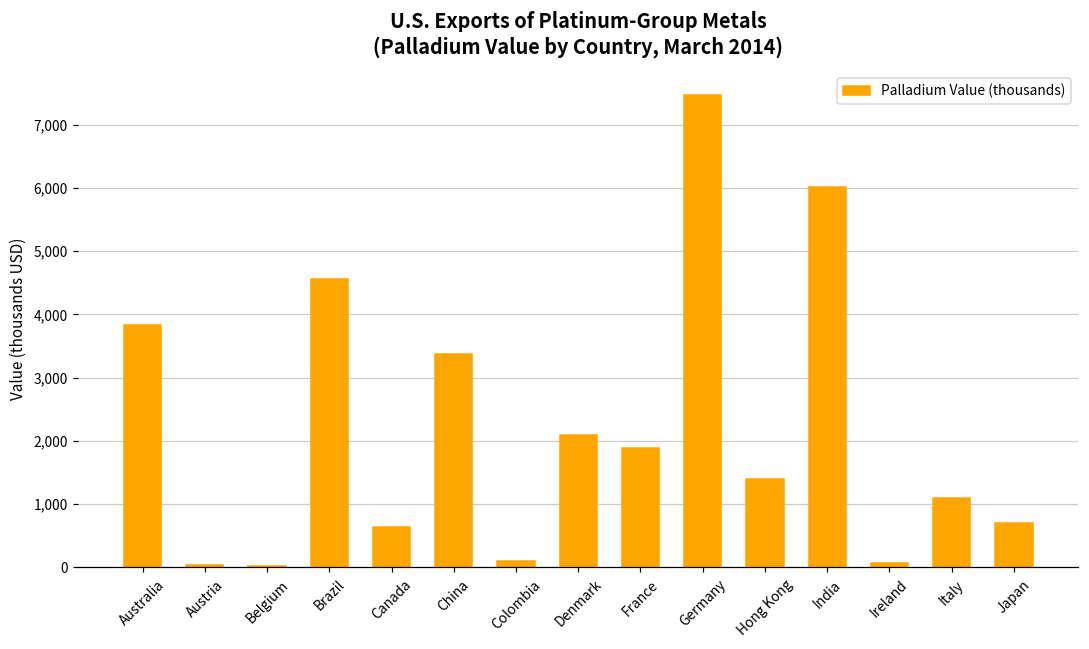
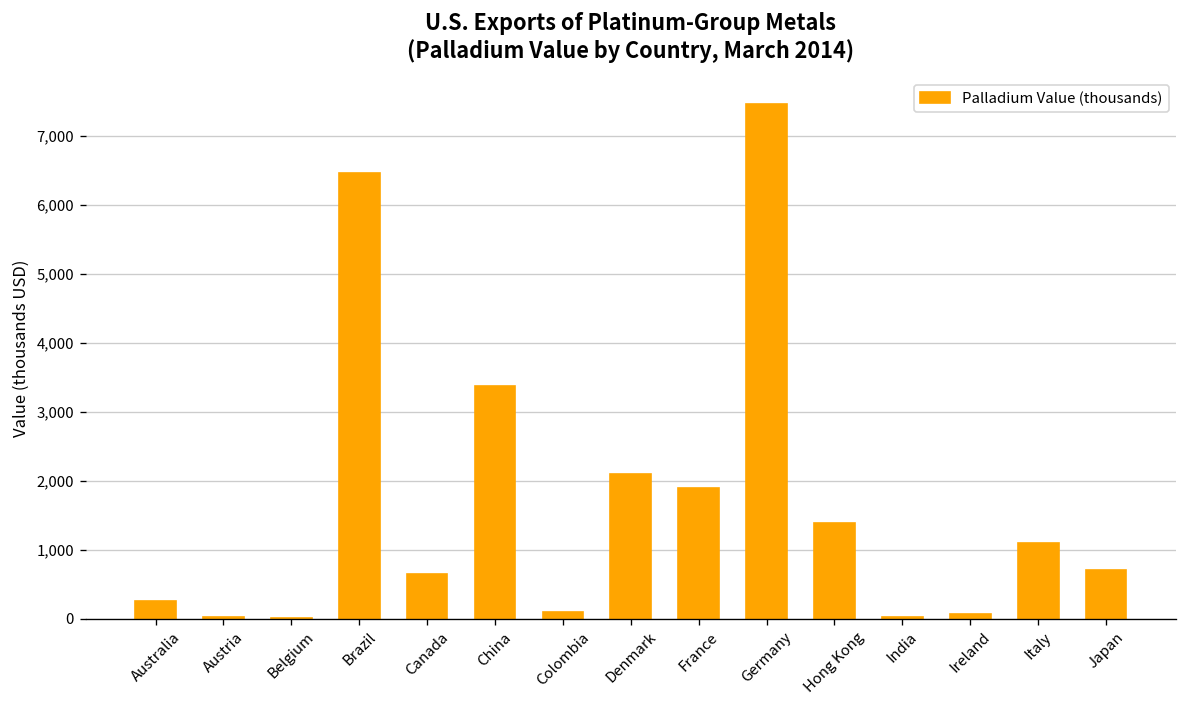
Australia: 3,800 -> 300
Brazil: 4,600 -> 6,500
India: 6,000 -> 0
